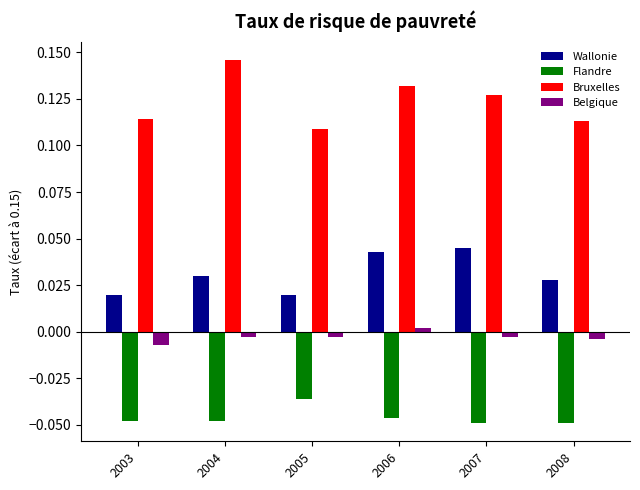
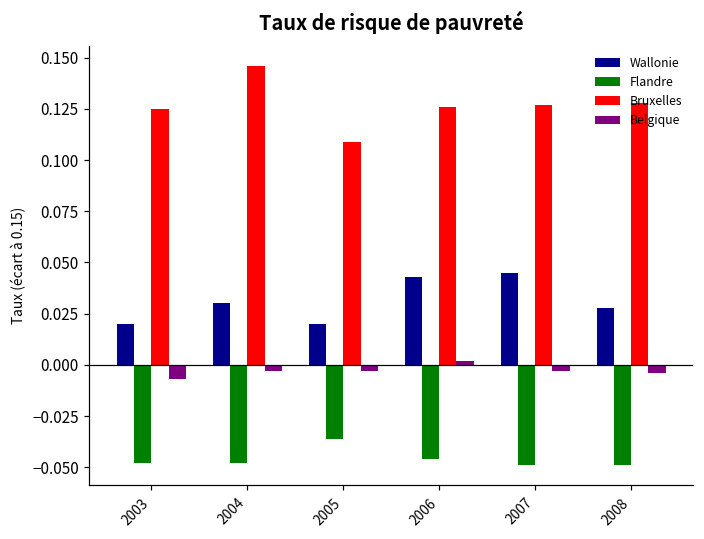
Bruxelles, 2003: 0.114 -> 0.125
Bruxelles, 2006: 0.132 -> 0.126
Bruxelles, 2008: 0.113 -> 0.128
